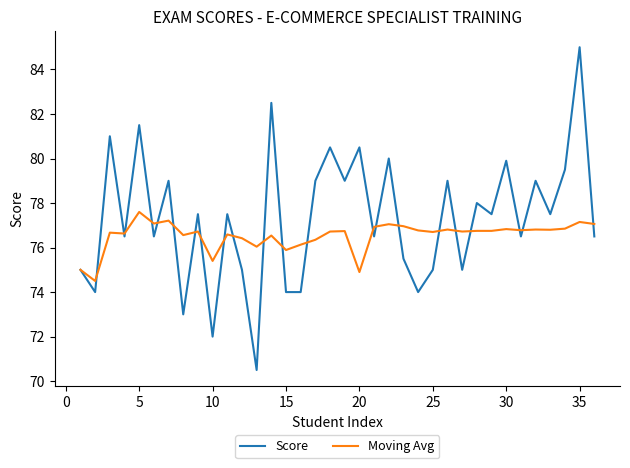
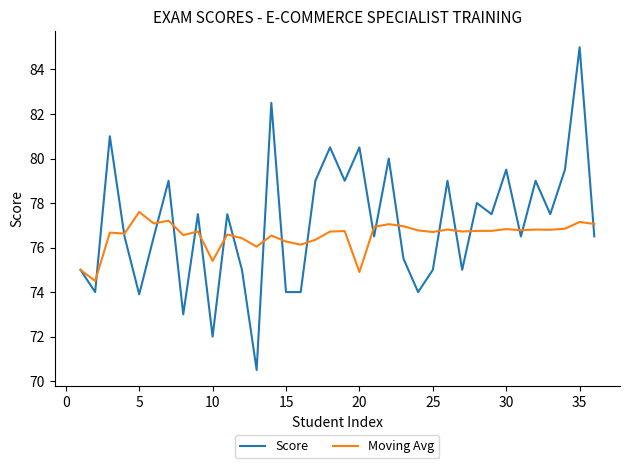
Score, 5: 81.5 -> 73.9
Moving Avg, 15: 75.9 -> 76.3
Score, 30: 79.9 -> 79.5
